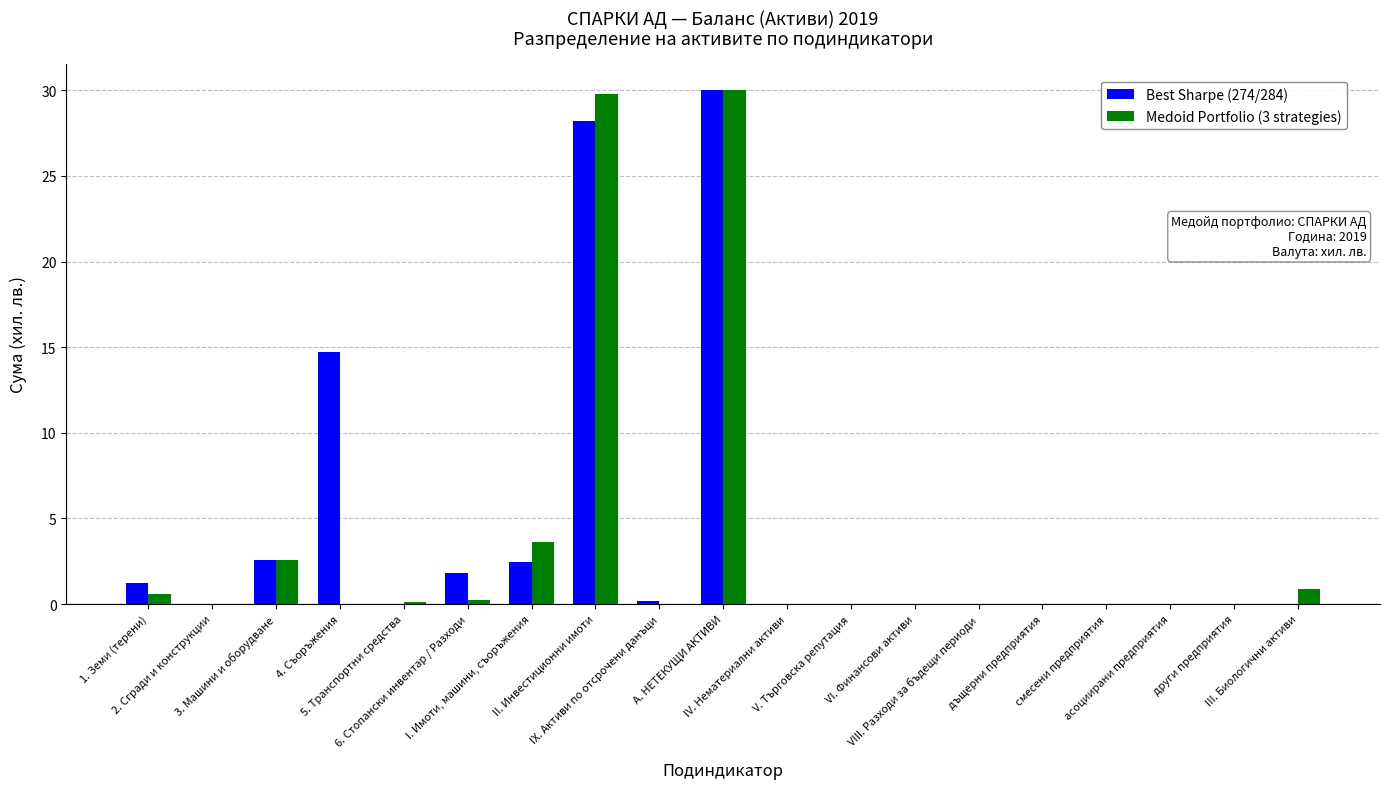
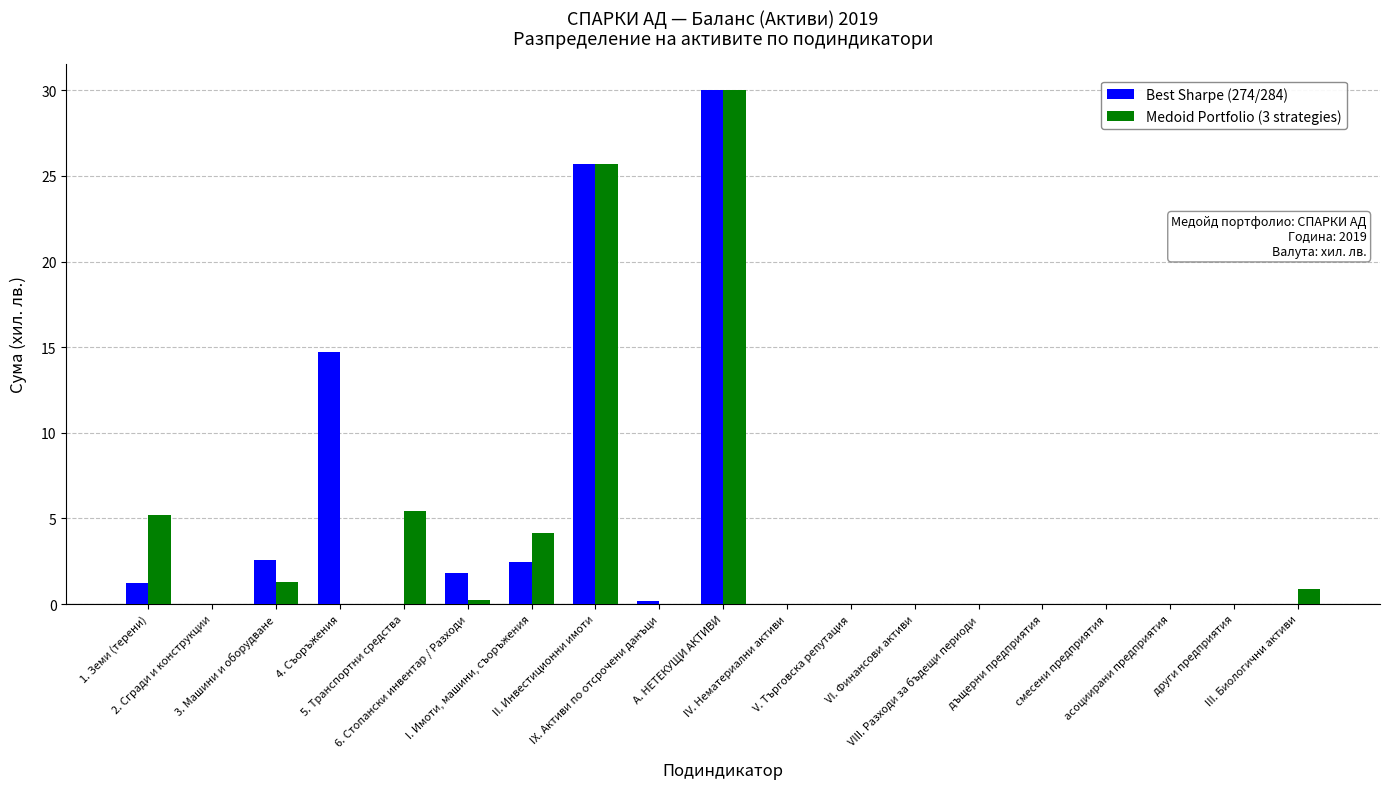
Medoid Portfolio (3 strategies), 1. Земи (терени): 0.6 -> 5.2
Medoid Portfolio (3 strategies), 3. Машини и оборудване: 2.6 -> 1.3
Medoid Portfolio (3 strategies), 5. Транспортни средства: 0.2 -> 5.4
Medoid Portfolio (3 strategies), I. Имоти, машини, съоръжения: 3.6 -> 4.2
Best Sharpe (274/284), II. Инвестиционни имоти: 28.2 -> 25.7
Medoid Portfolio (3 strategies), II. Инвестиционни имоти: 29.8 -> 25.7
